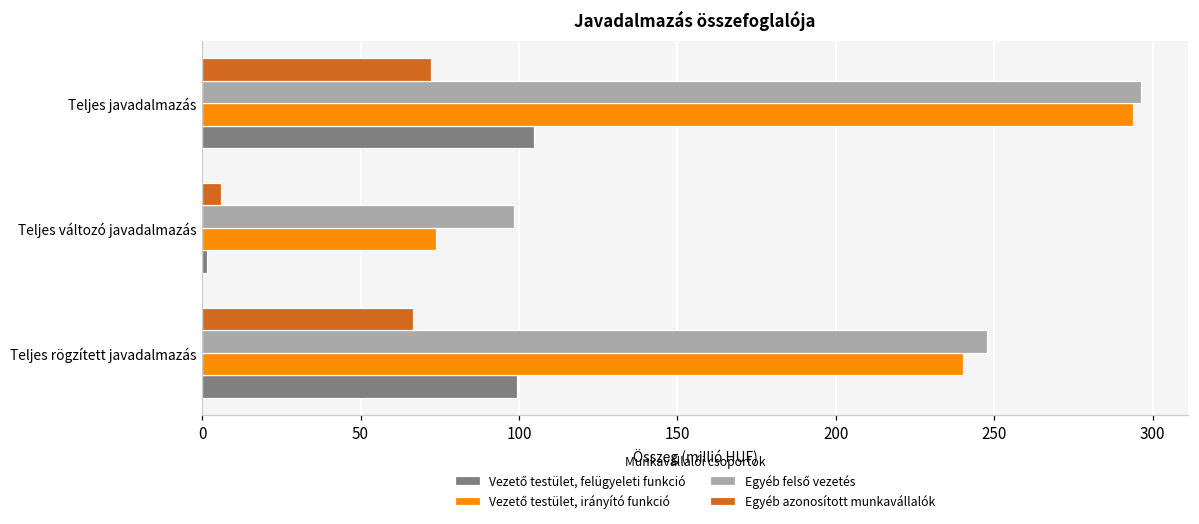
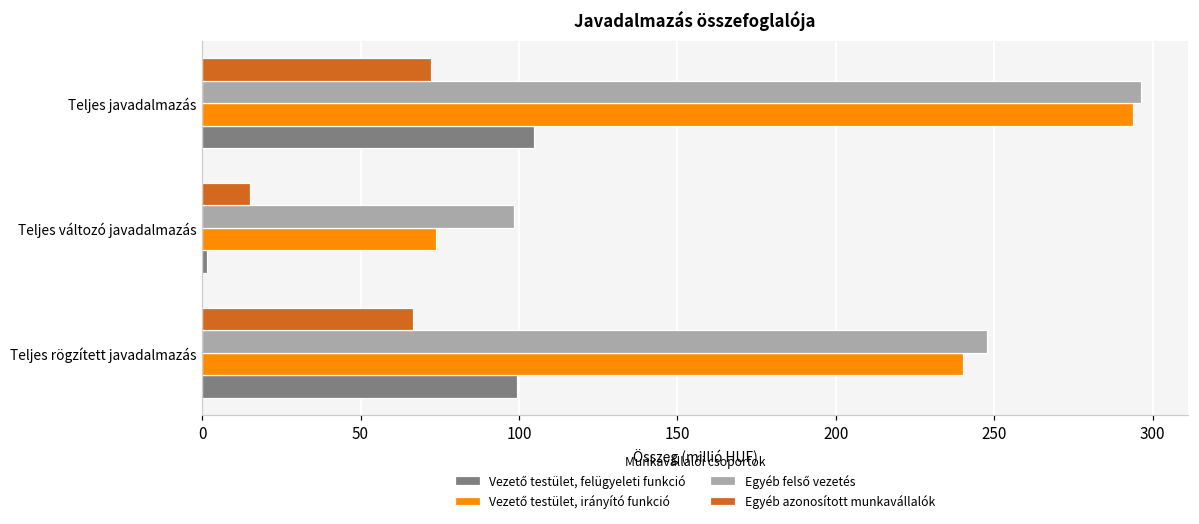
Egyéb azonosított munkavállalók, Teljes változó javadalmazás: 6 -> 15
